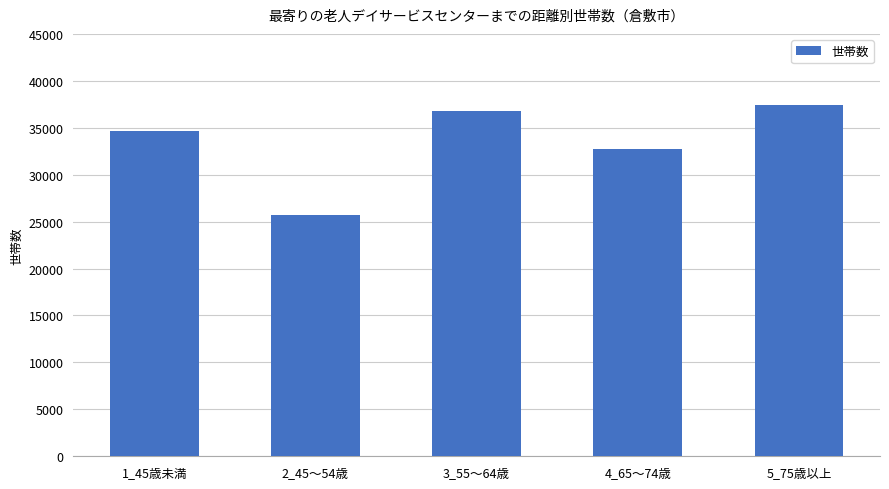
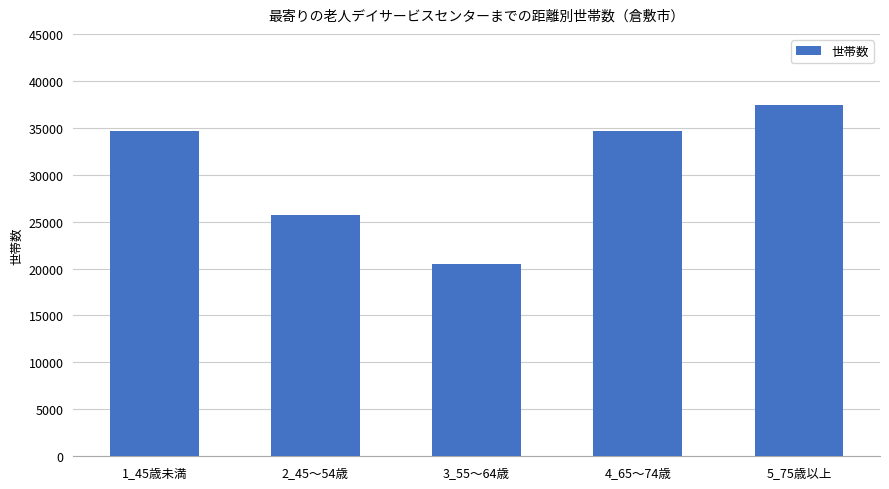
3_55～64歳: 37000 -> 20000
4_65～74歳: 33000 -> 35000
